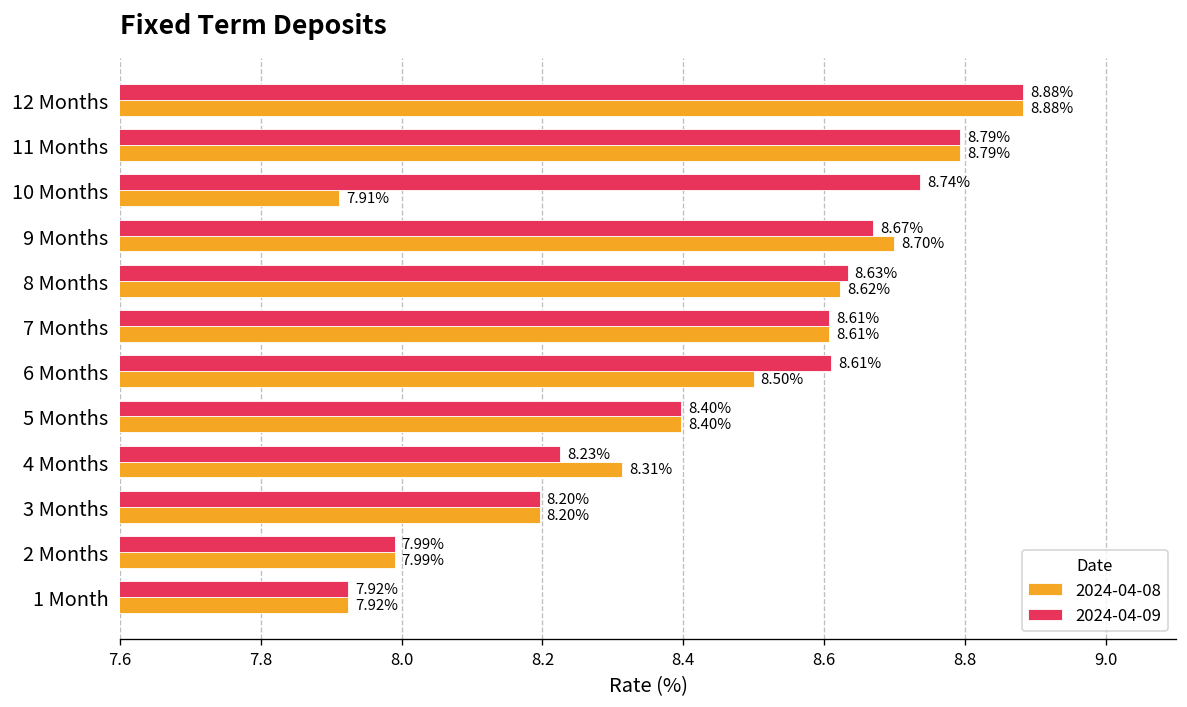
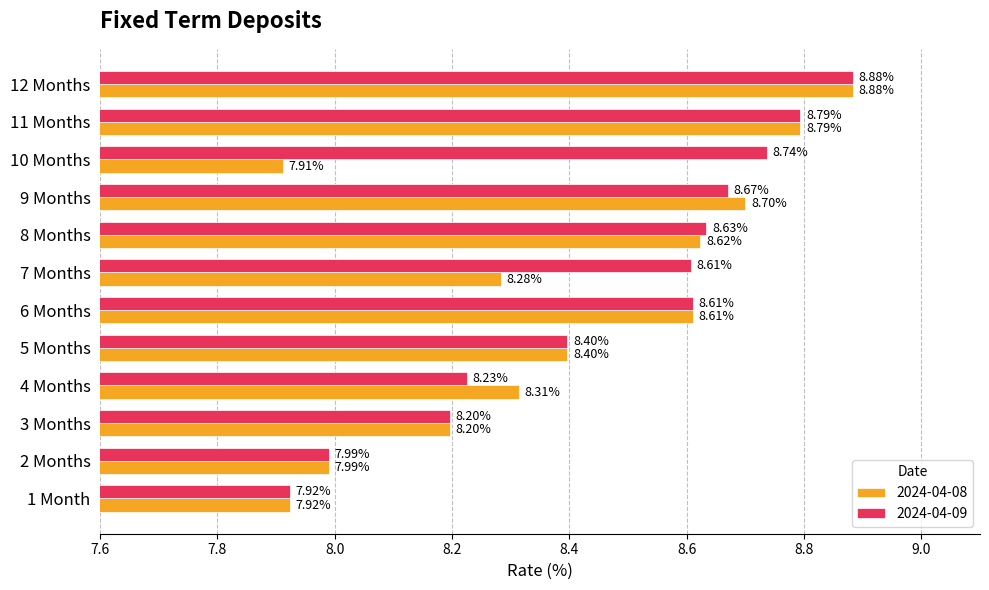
2024-04-08, 7 Months: 8.61% -> 8.28%
2024-04-08, 6 Months: 8.50% -> 8.61%
